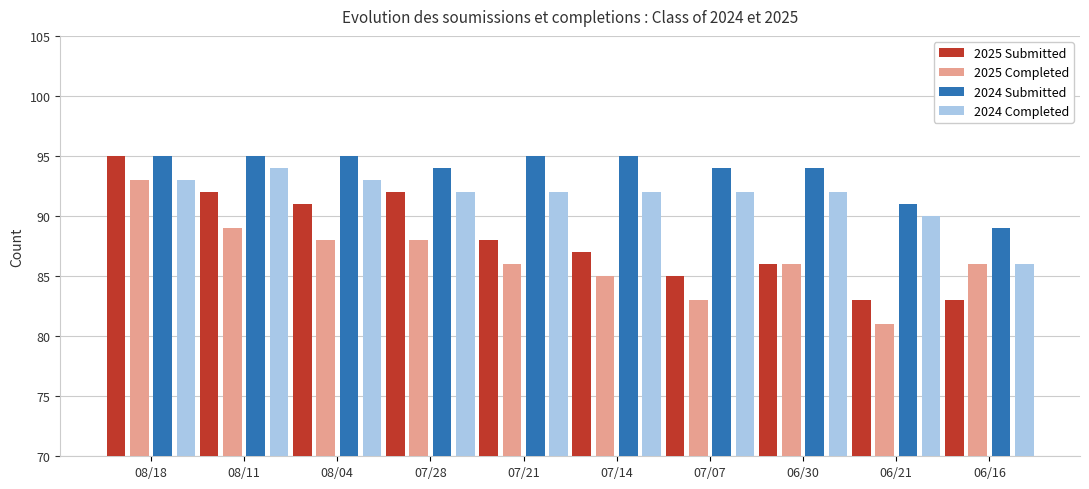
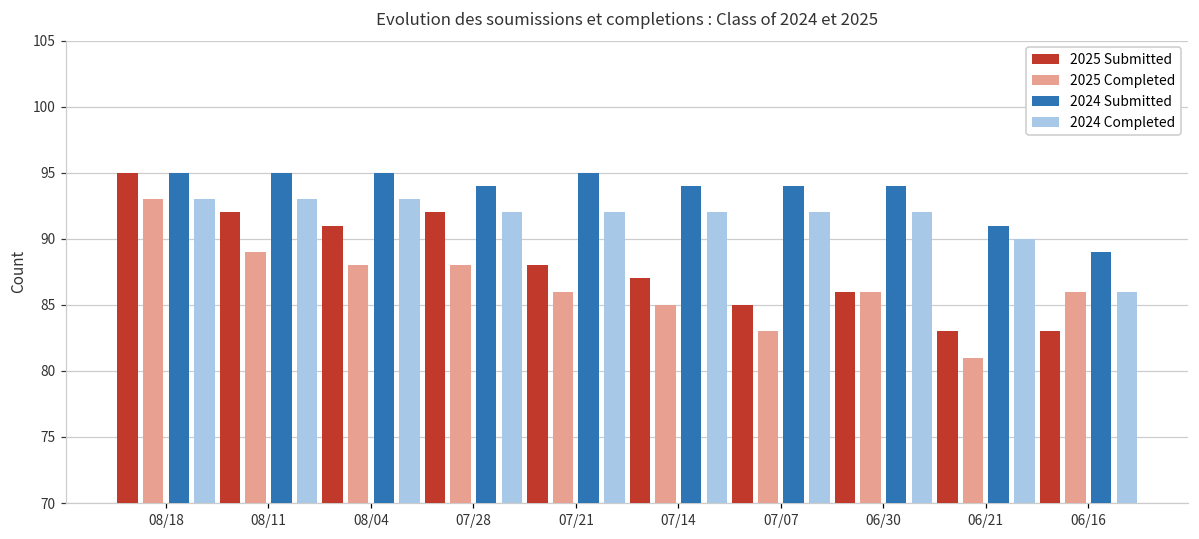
2024 Completed, 08/11: 94 -> 93
2024 Submitted, 07/14: 95 -> 94
